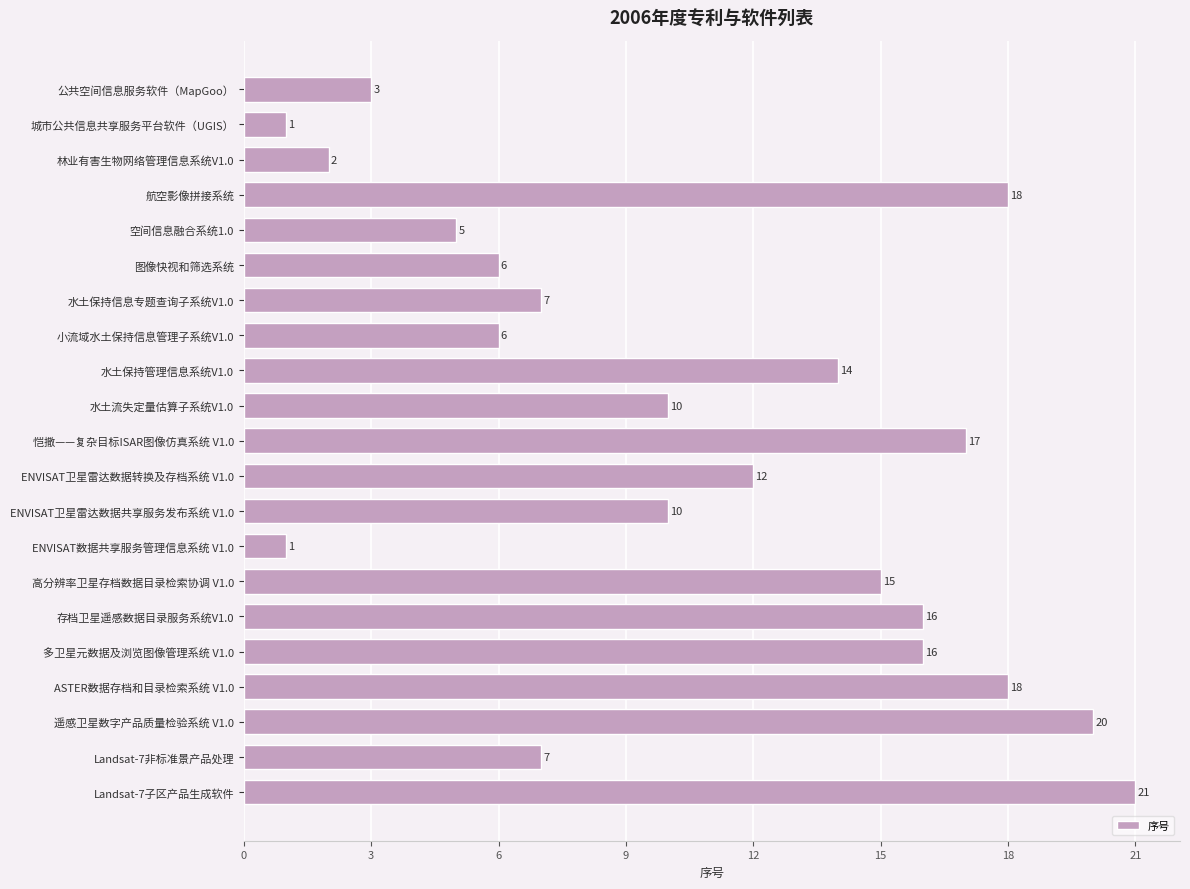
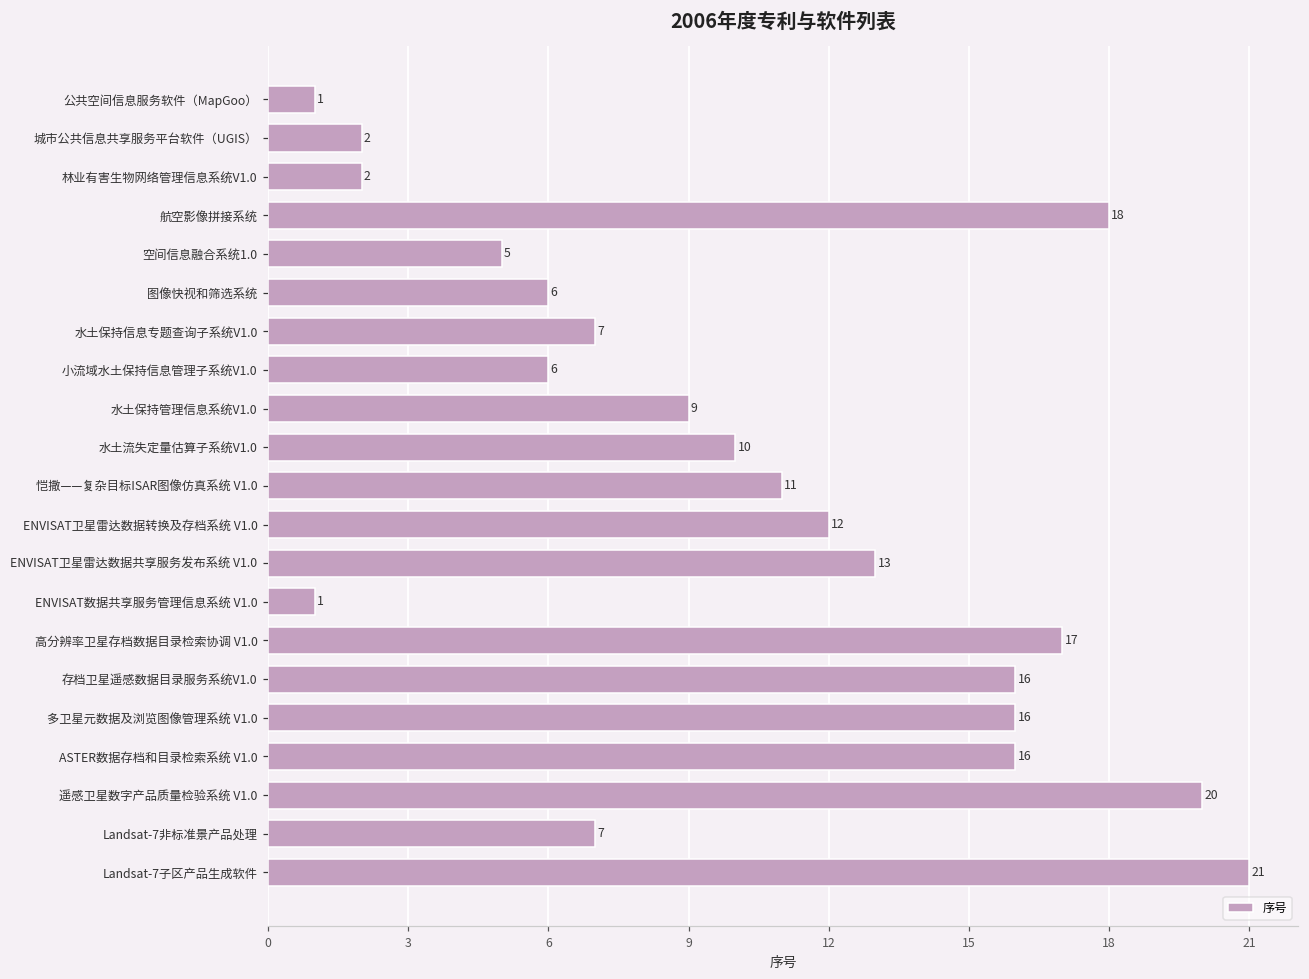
公共空间信息服务软件（MapGoo）: 3 -> 1
城市公共信息共享服务平台软件（UGIS）: 1 -> 2
水土保持管理信息系统V1.0: 14 -> 9
恺撒——复杂目标ISAR图像仿真系统 V1.0: 17 -> 11
ENVISAT卫星雷达数据共享服务发布系统 V1.0: 10 -> 13
高分辨率卫星存档数据目录检索协调 V1.0: 15 -> 17
ASTER数据存档和目录检索系统 V1.0: 18 -> 16
